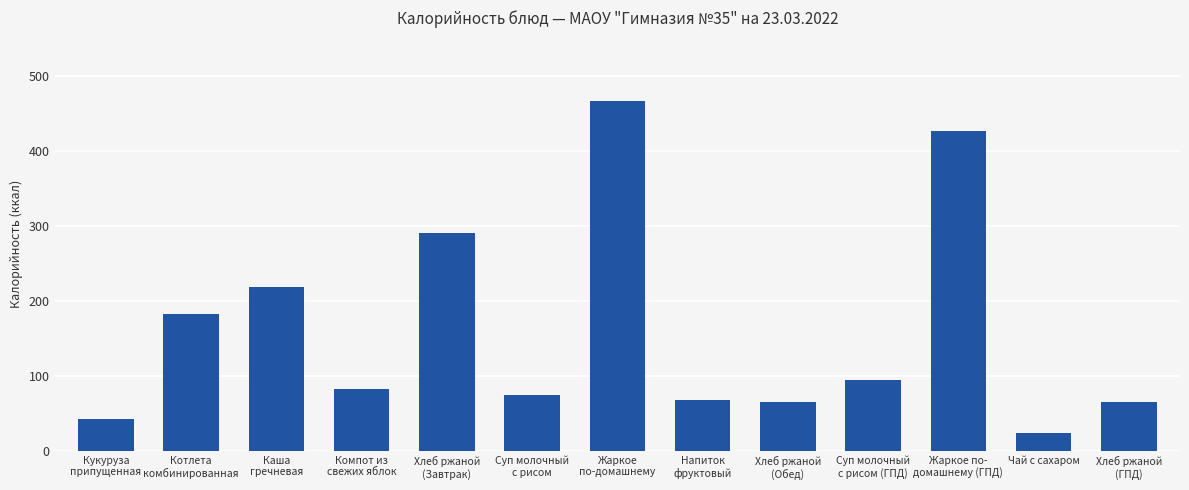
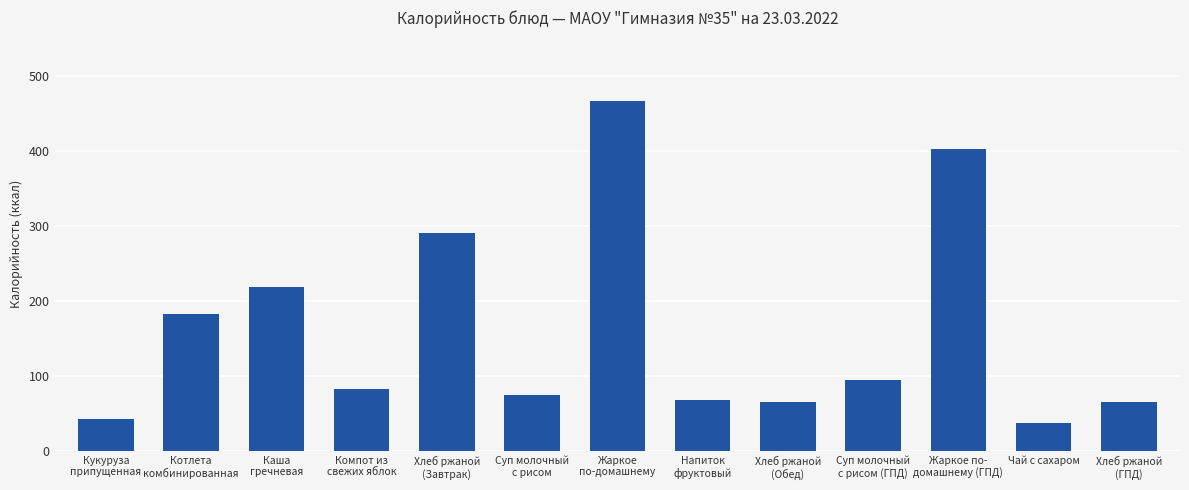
Жаркое по- домашнему (ГПД): 430 -> 400
Чай с сахаром: 20 -> 40
